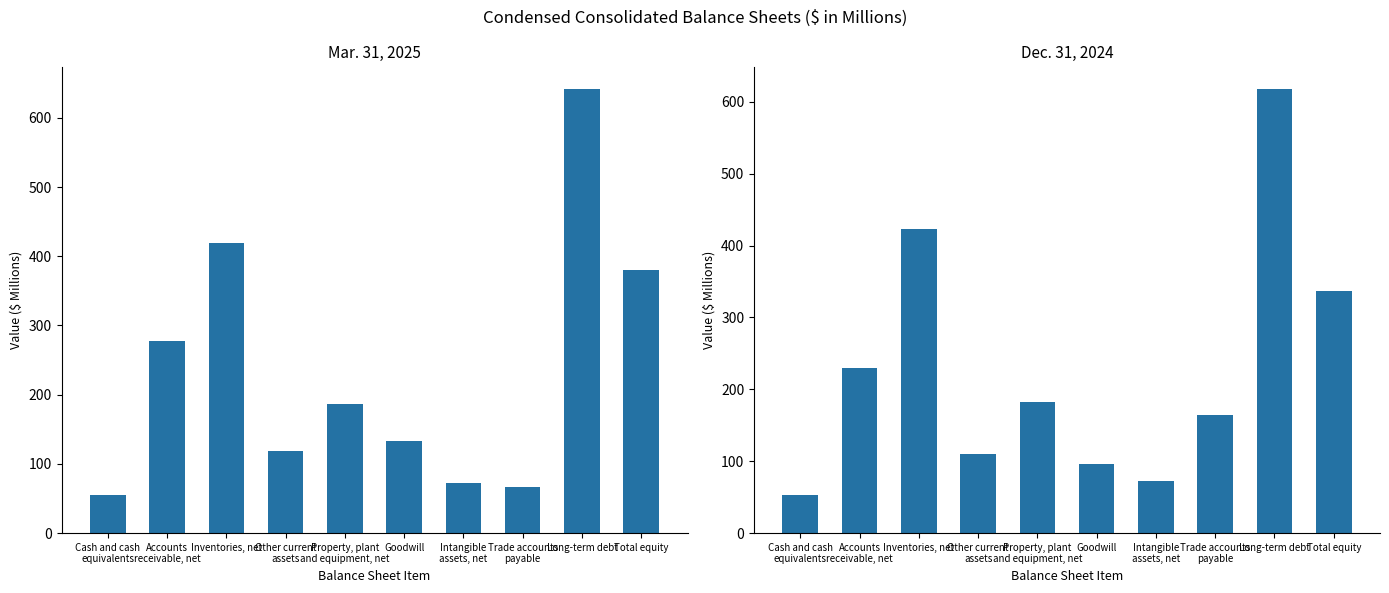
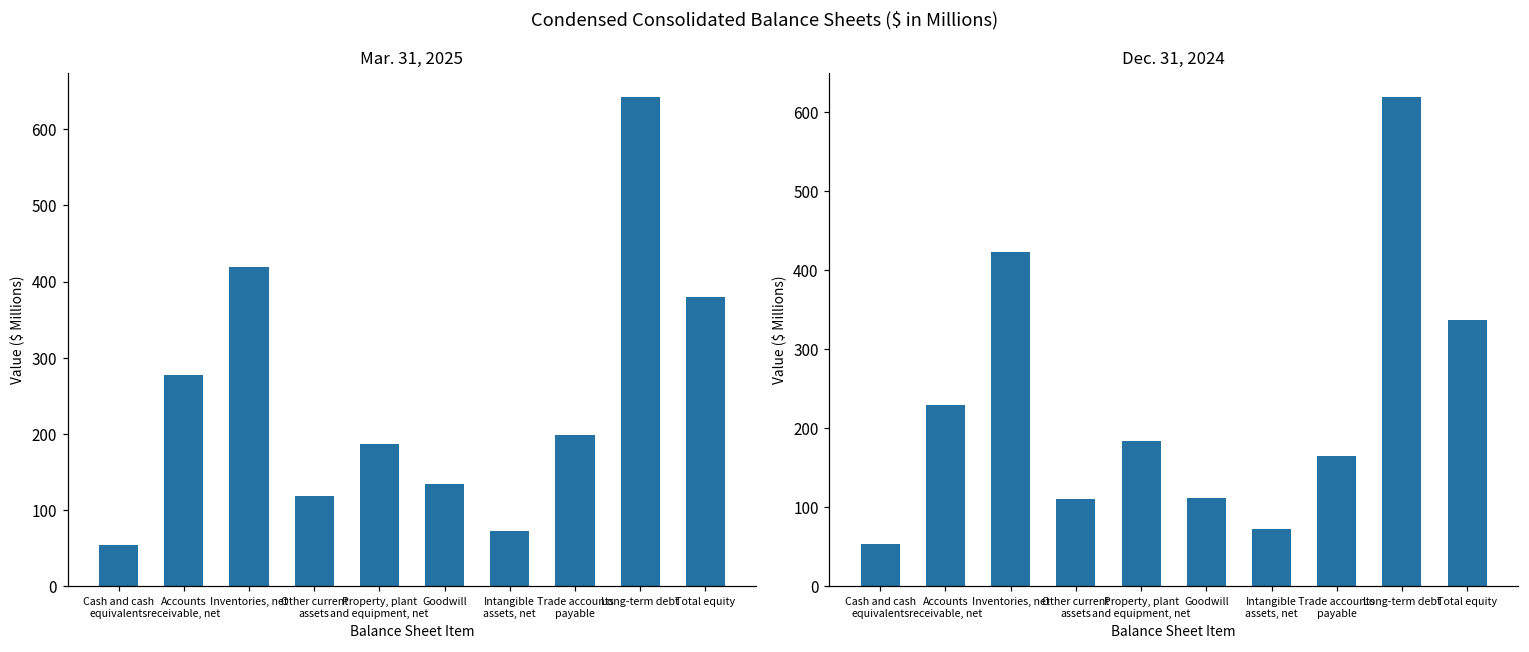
Mar. 31, 2025, Trade accounts payable: 70 -> 200
Dec. 31, 2024, Goodwill: 100 -> 110
